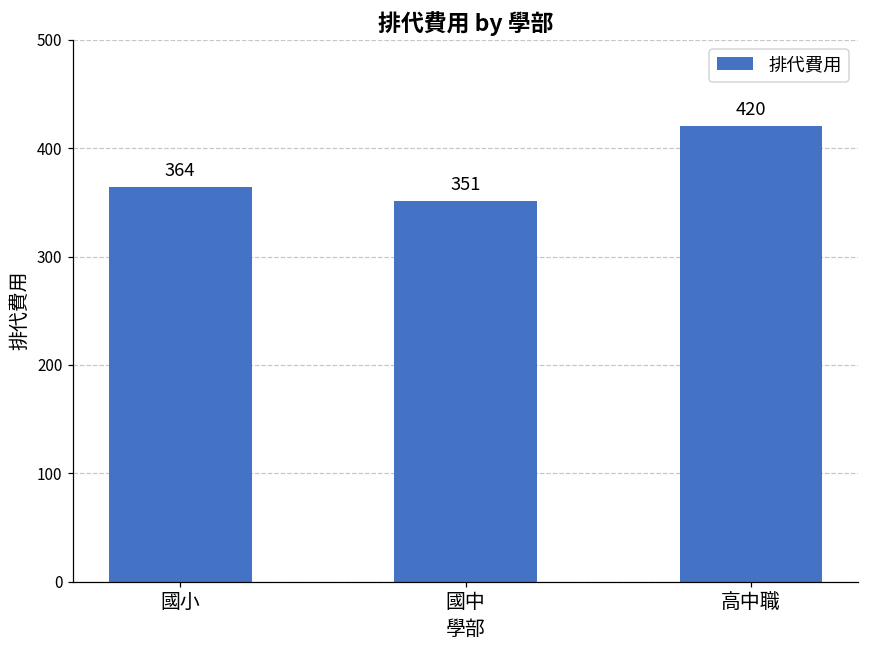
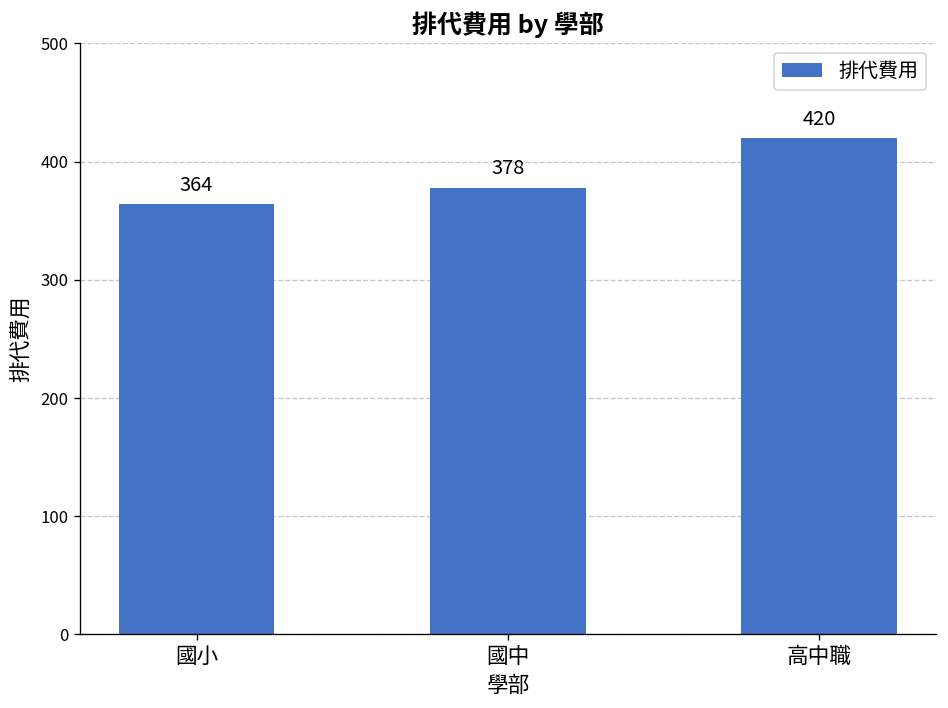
國中: 351 -> 378
